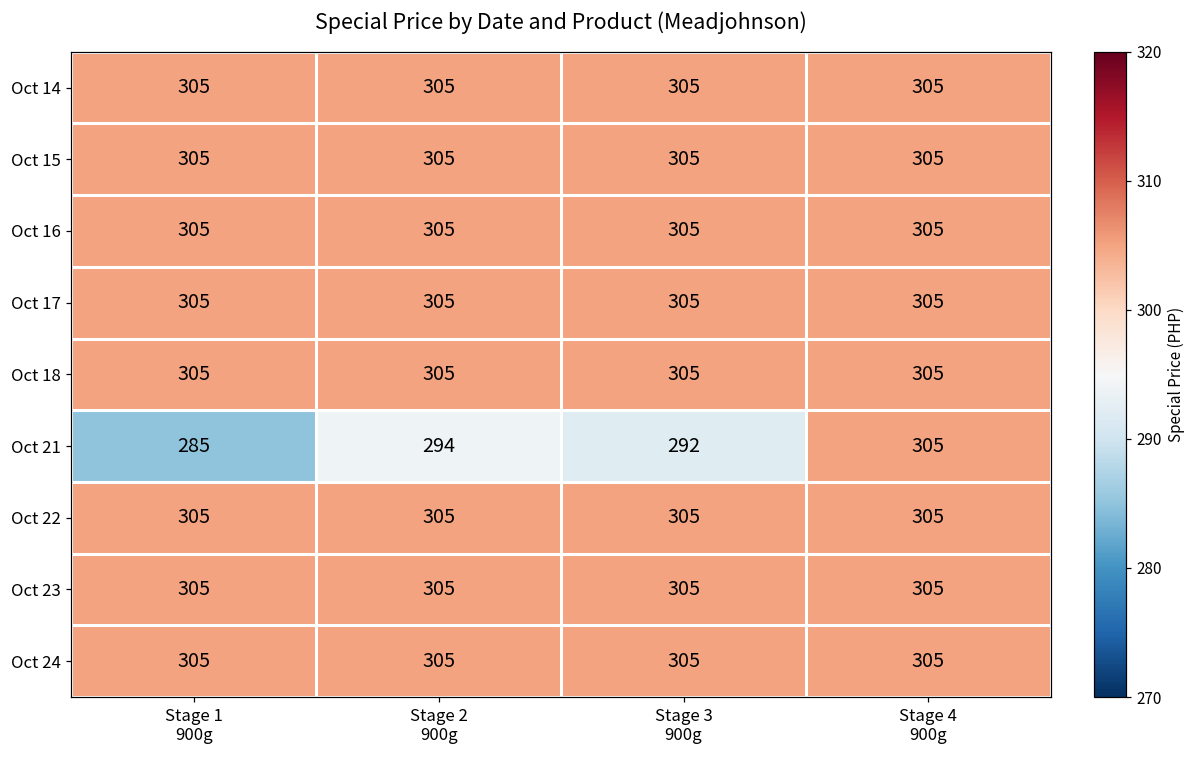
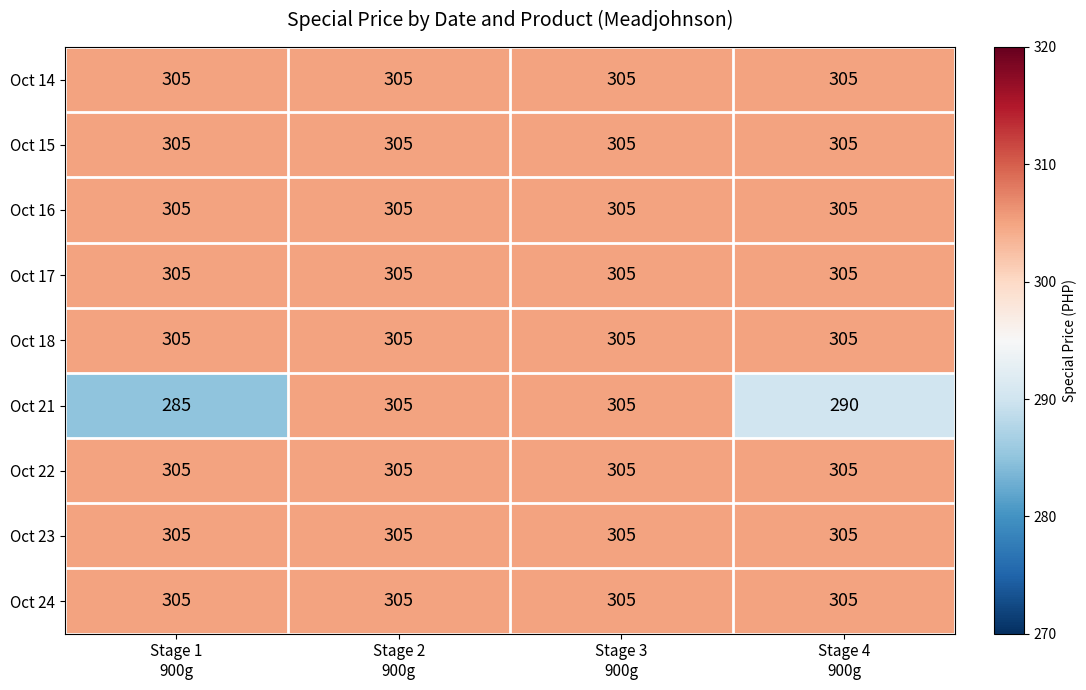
Oct 21, Stage 2 900g: 294 -> 305
Oct 21, Stage 3 900g: 292 -> 305
Oct 21, Stage 4 900g: 305 -> 290
